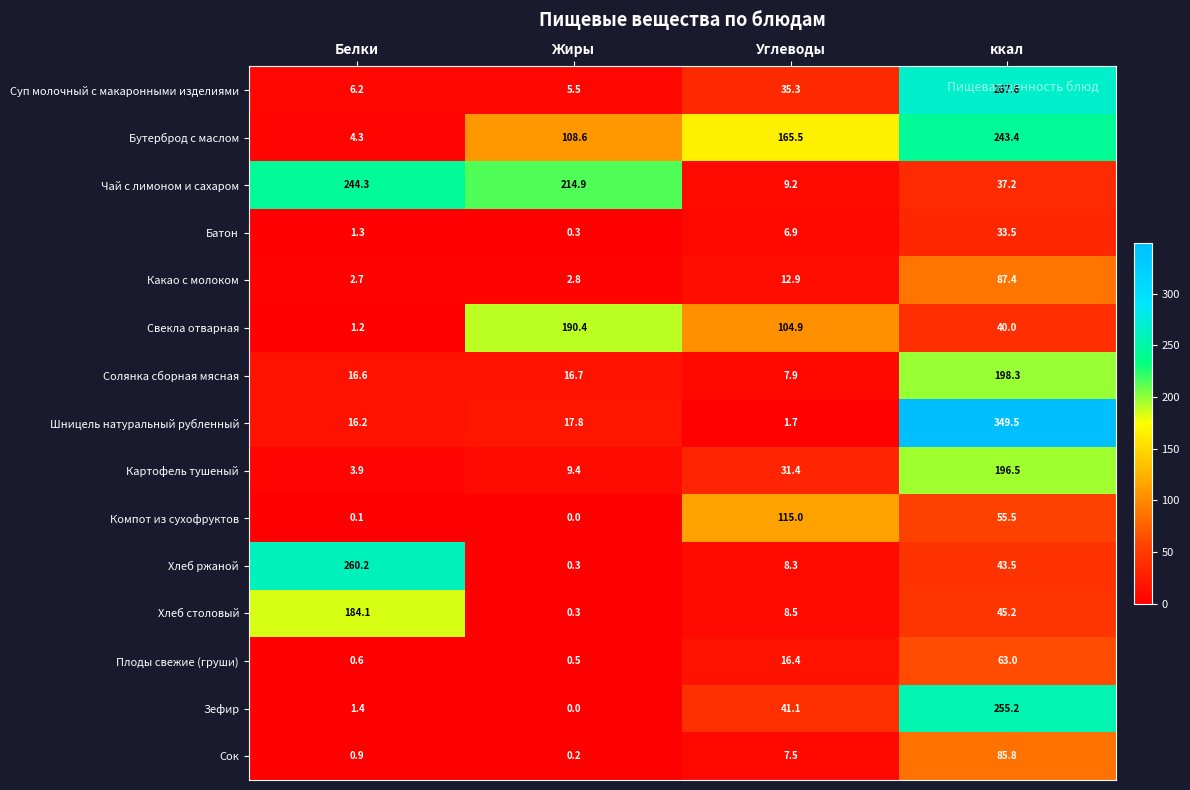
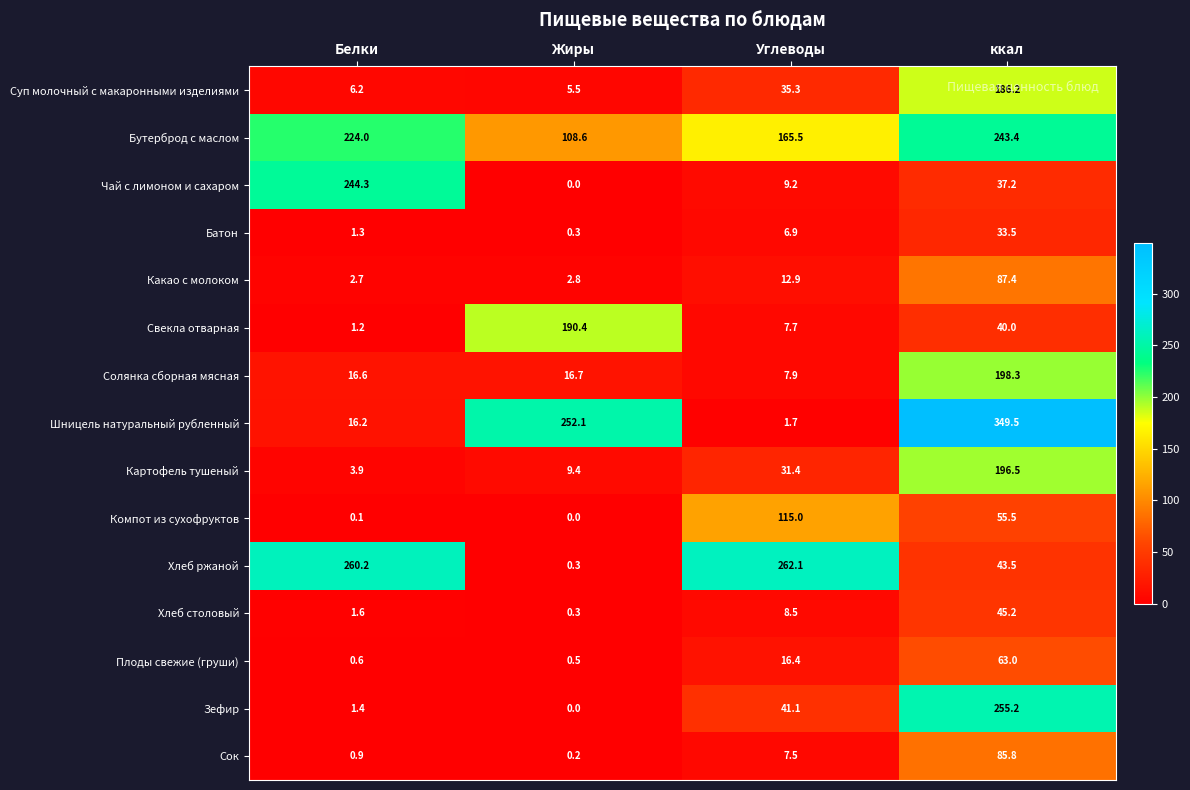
Суп молочный с макаронными изделиями, ккал: 267.6 -> 186.2
Бутерброд с маслом, Белки: 4.3 -> 224.0
Чай с лимоном и сахаром, Жиры: 214.9 -> 0.0
Свекла отварная, Углеводы: 104.9 -> 7.7
Шницель натуральный рубленный, Жиры: 17.8 -> 252.1
Хлеб ржаной, Углеводы: 8.3 -> 262.1
Хлеб столовый, Белки: 184.1 -> 1.6
